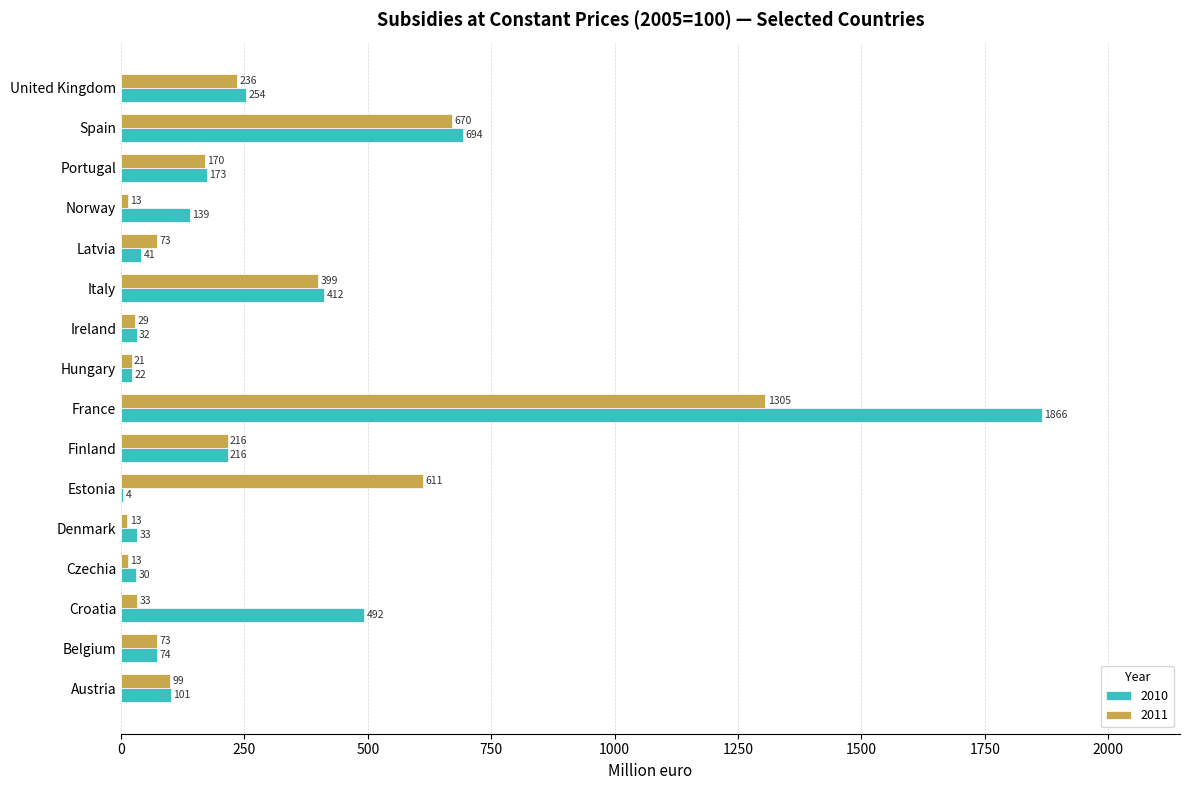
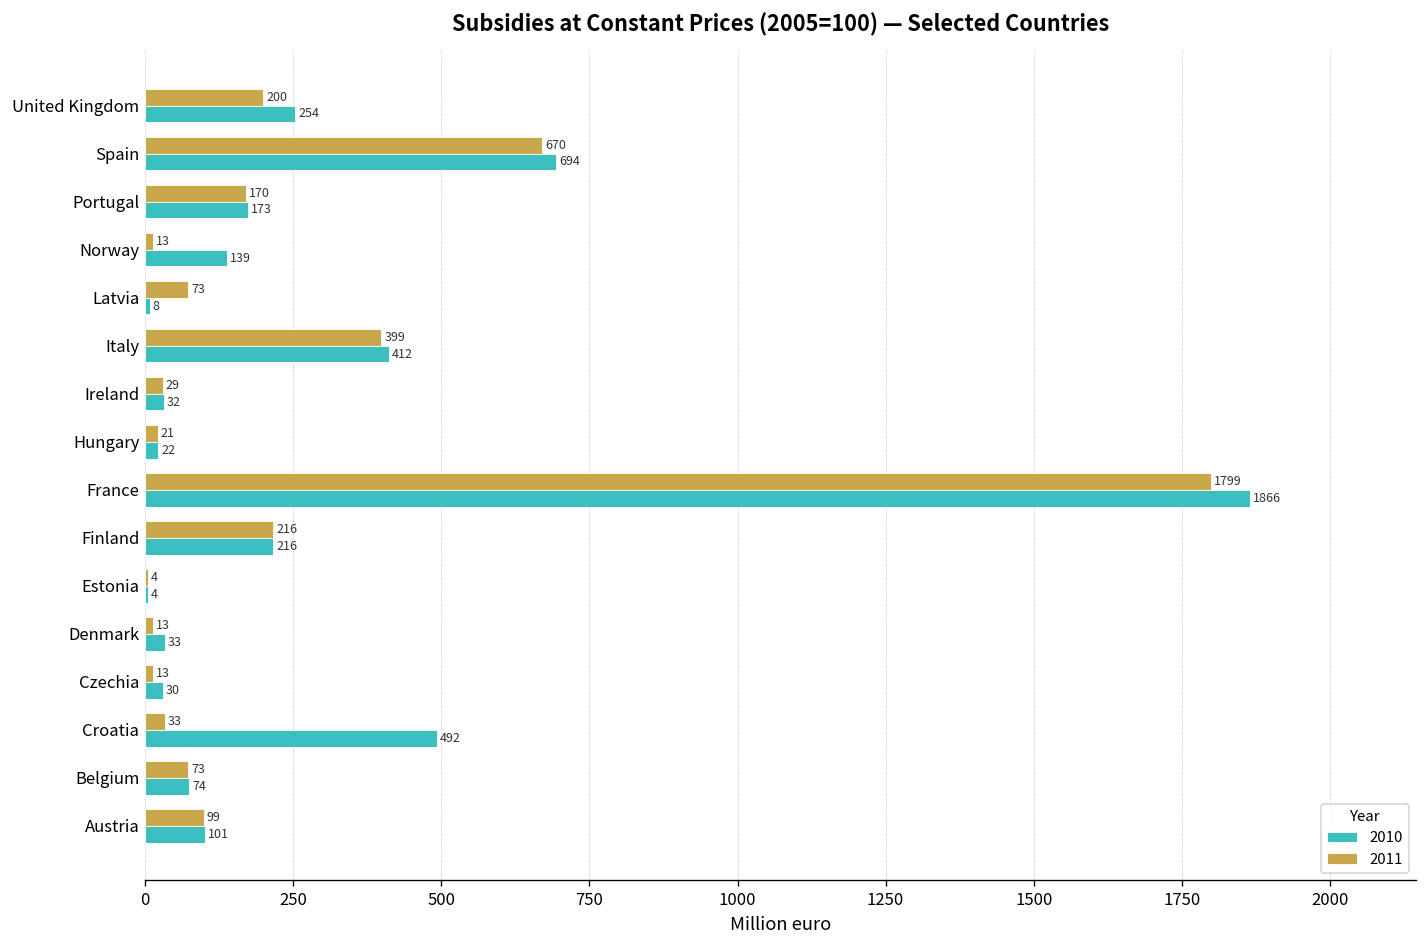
2011, United Kingdom: 236 -> 200
2010, Latvia: 41 -> 8
2011, France: 1305 -> 1799
2011, Estonia: 611 -> 4
